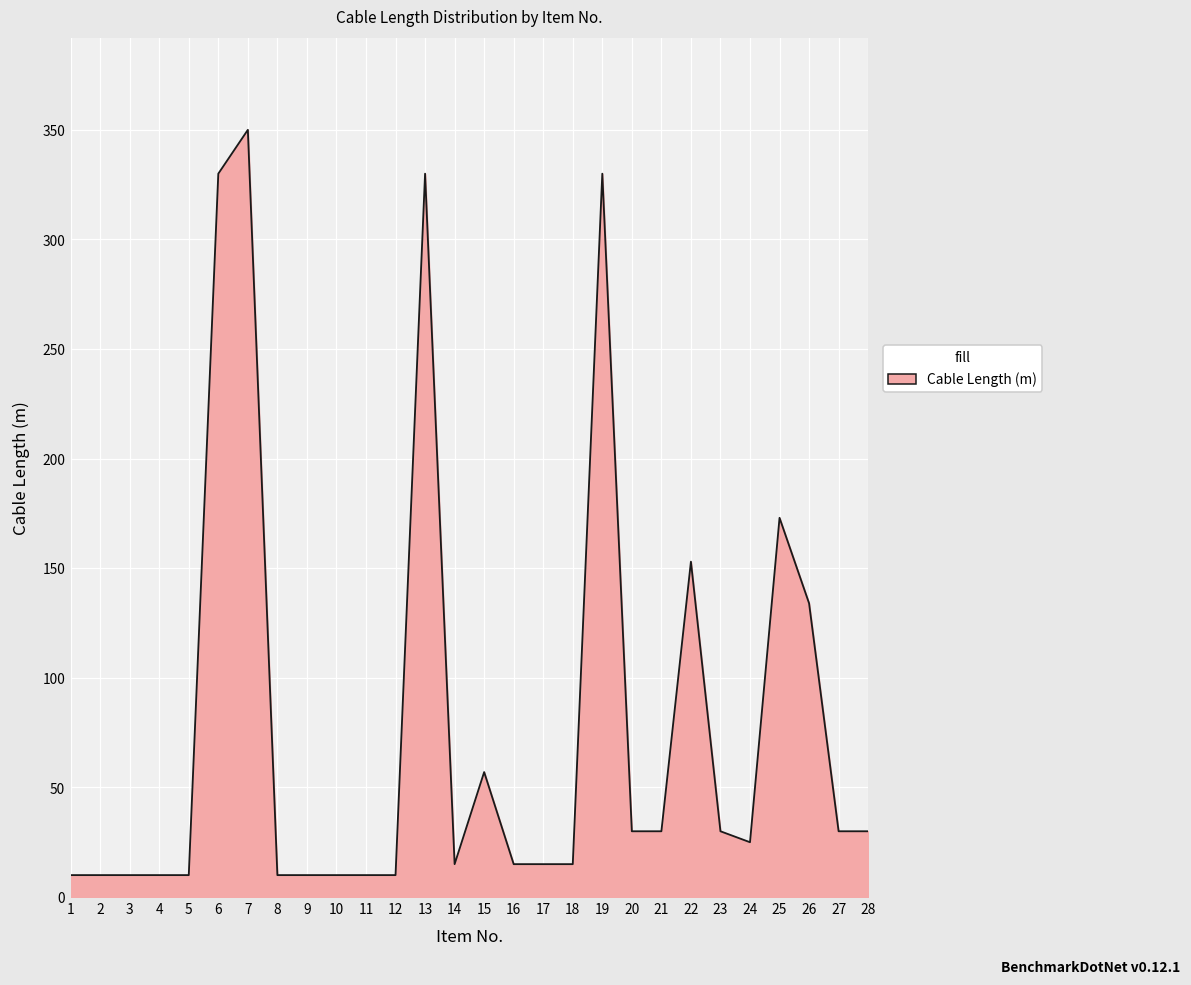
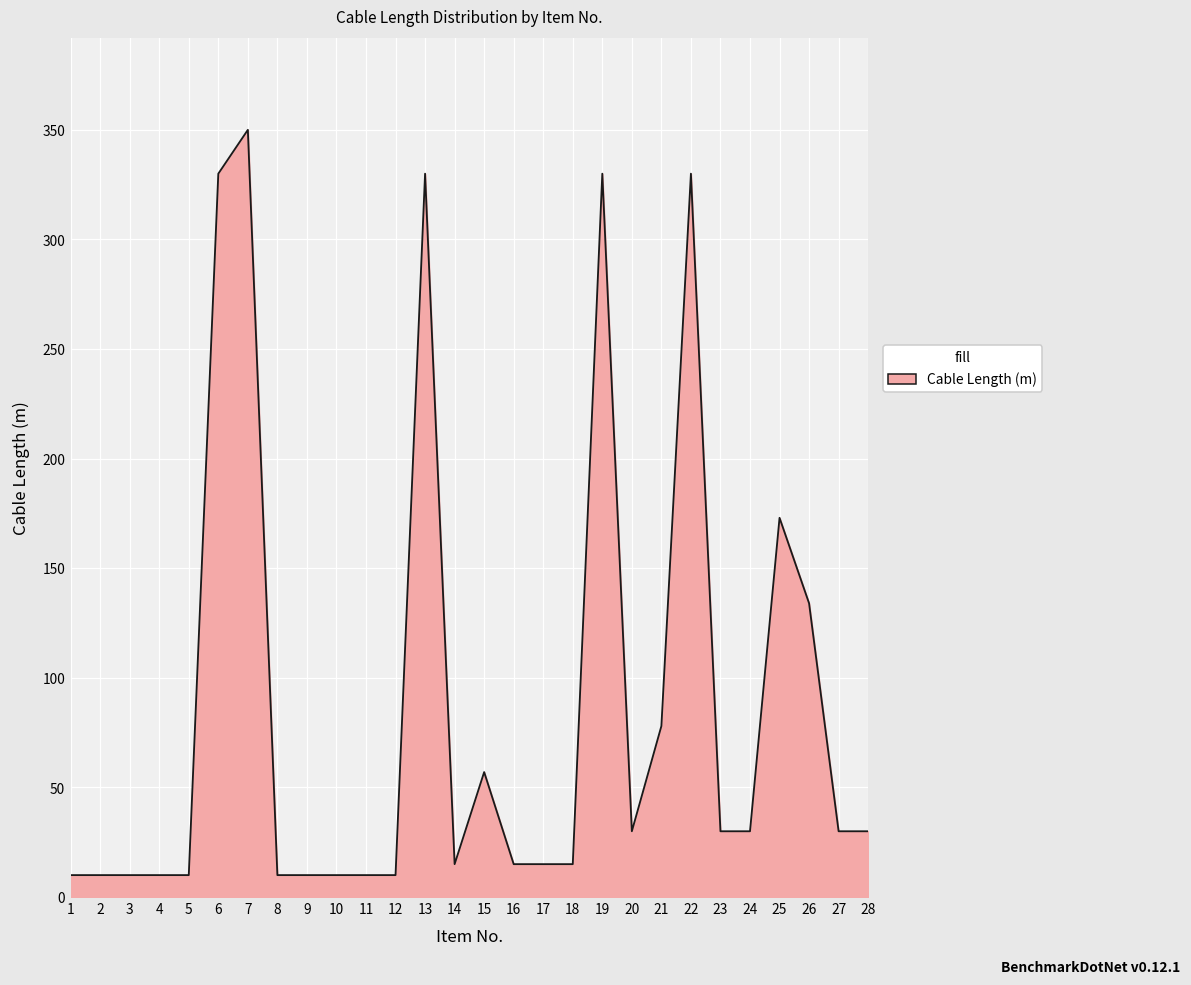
21: 30 -> 78
22: 153 -> 330
24: 25 -> 30
